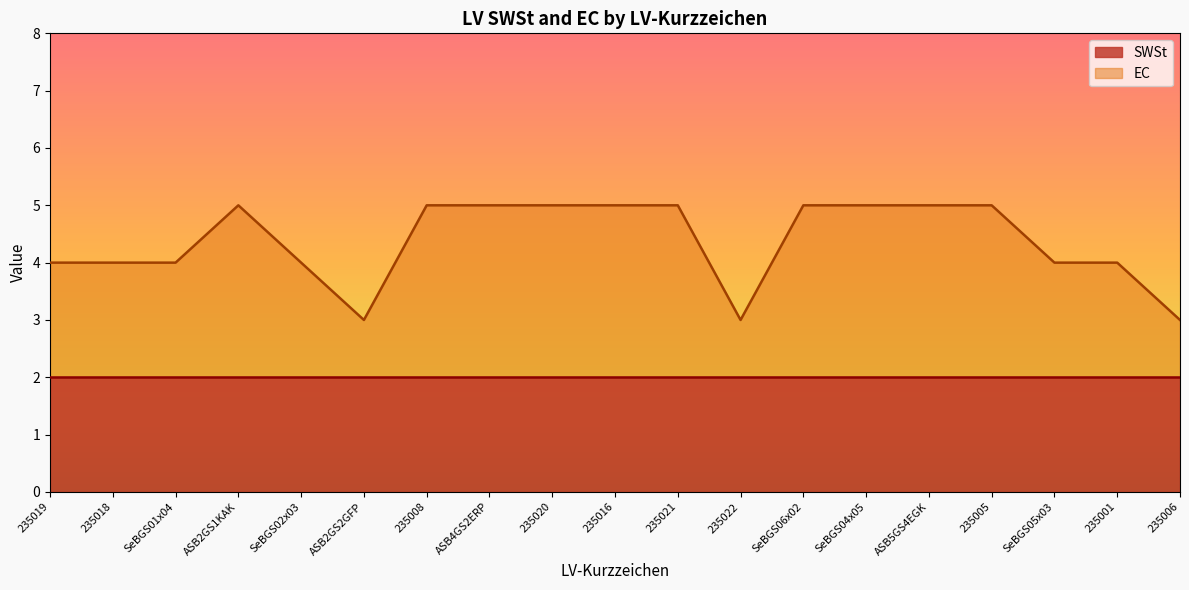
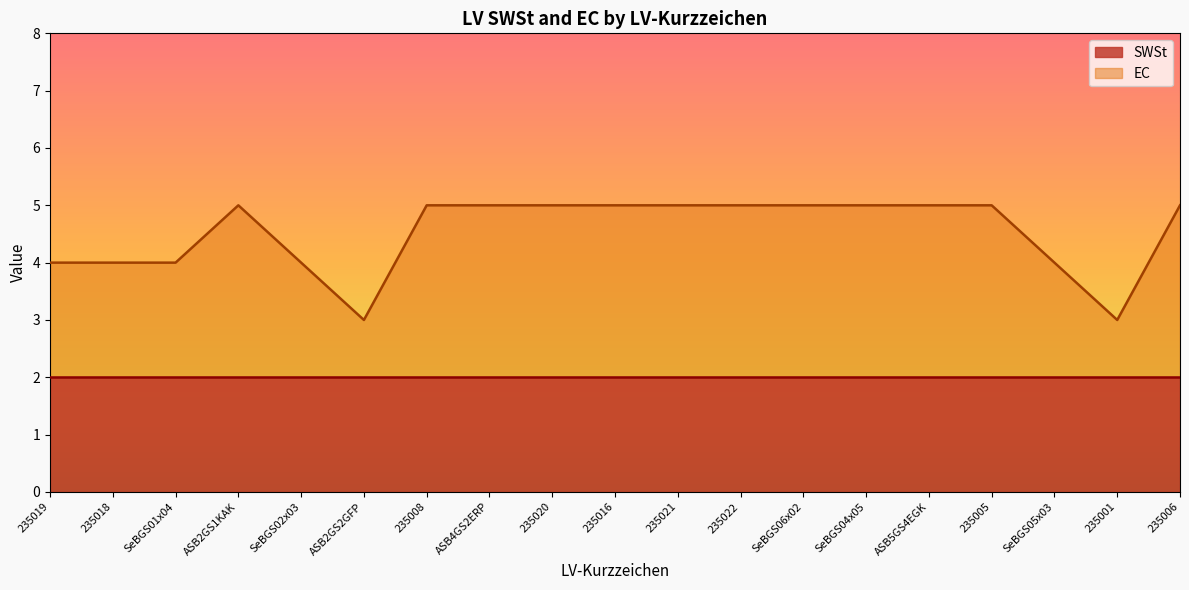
EC, 235022: 3 -> 5
EC, 235001: 4 -> 3
EC, 235006: 3 -> 5
